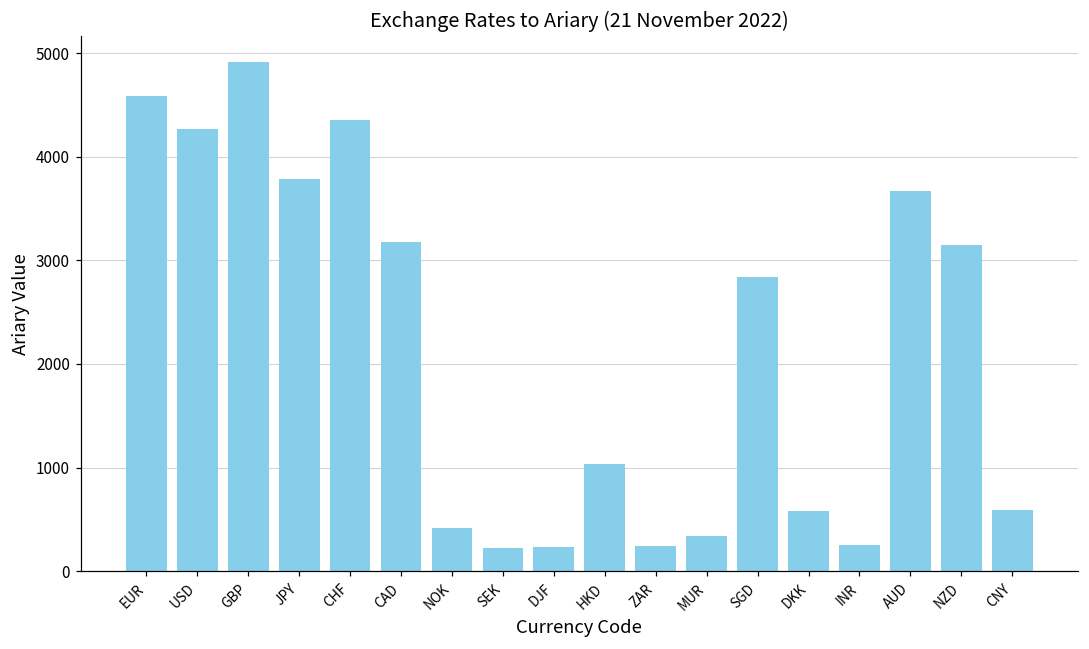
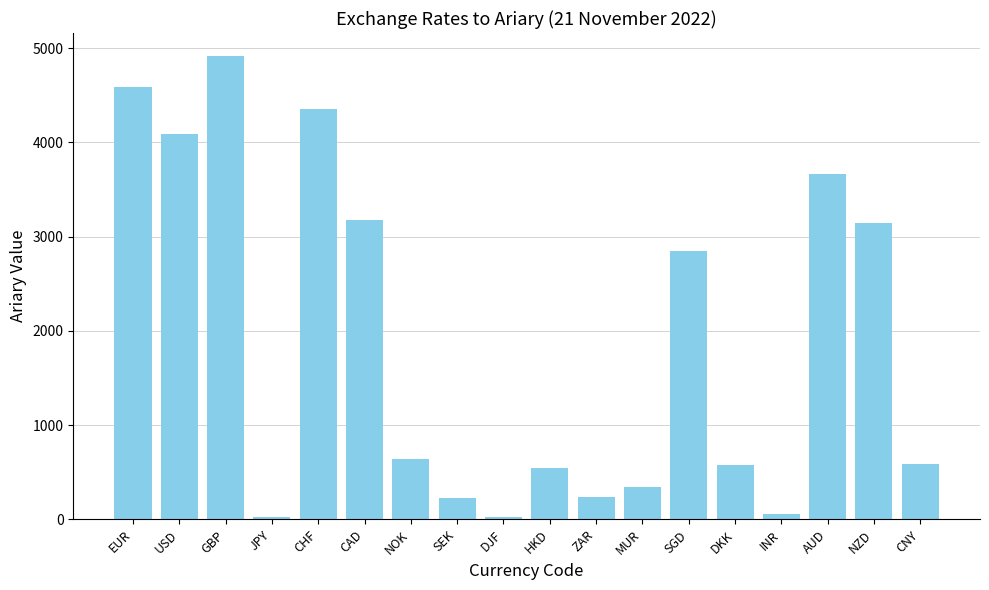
USD: 4300 -> 4100
JPY: 3800 -> 0
NOK: 400 -> 600
DJF: 200 -> 0
HKD: 1000 -> 500
INR: 300 -> 100
